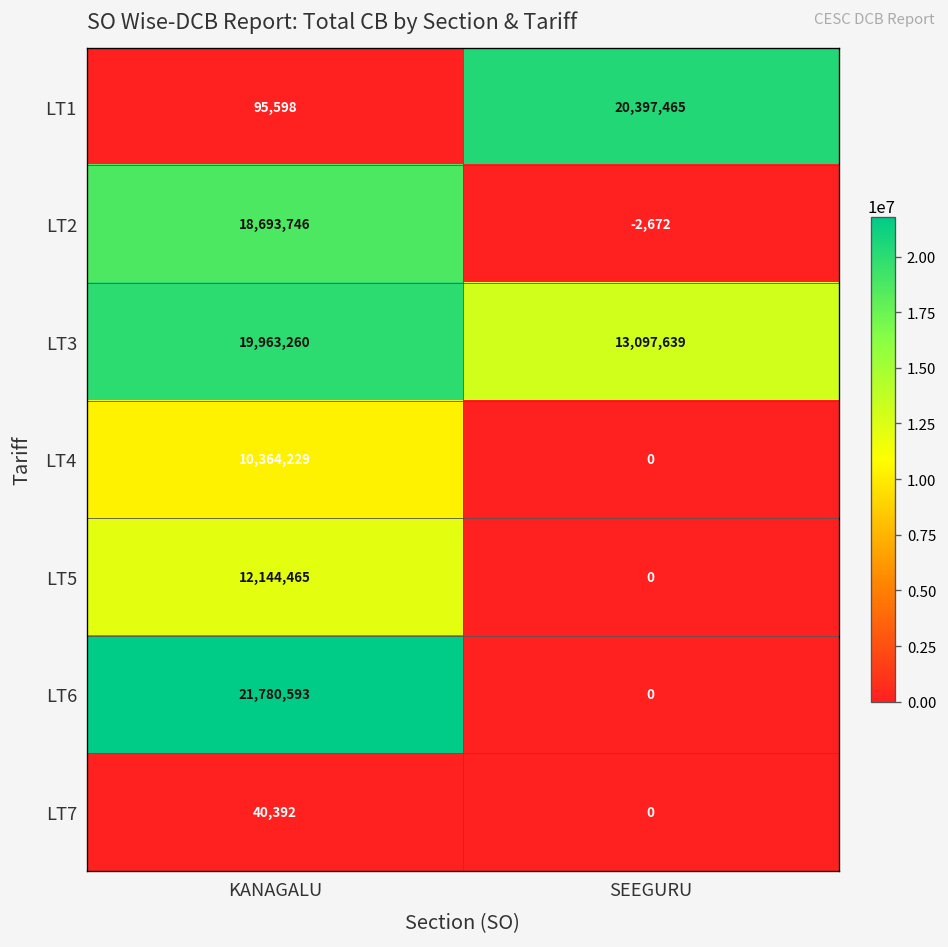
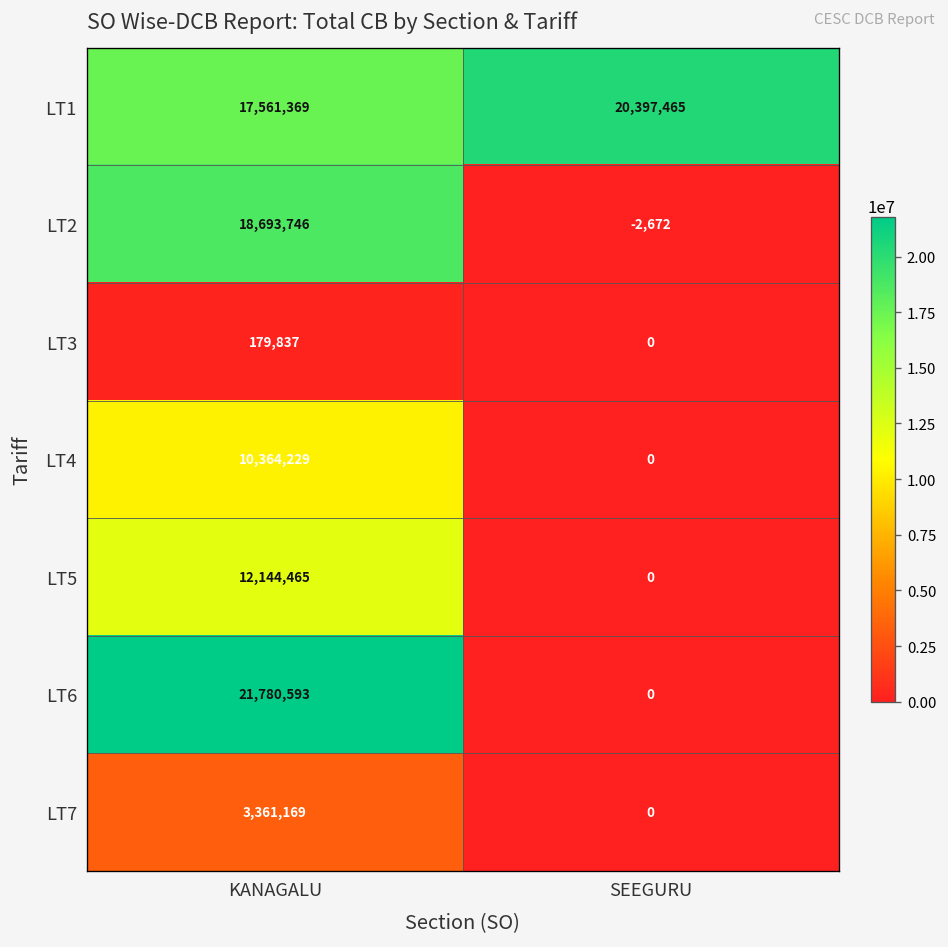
LT1, KANAGALU: 95,598 -> 17,561,369
LT3, KANAGALU: 19,963,260 -> 179,837
LT3, SEEGURU: 13,097,639 -> 0
LT7, KANAGALU: 40,392 -> 3,361,169
